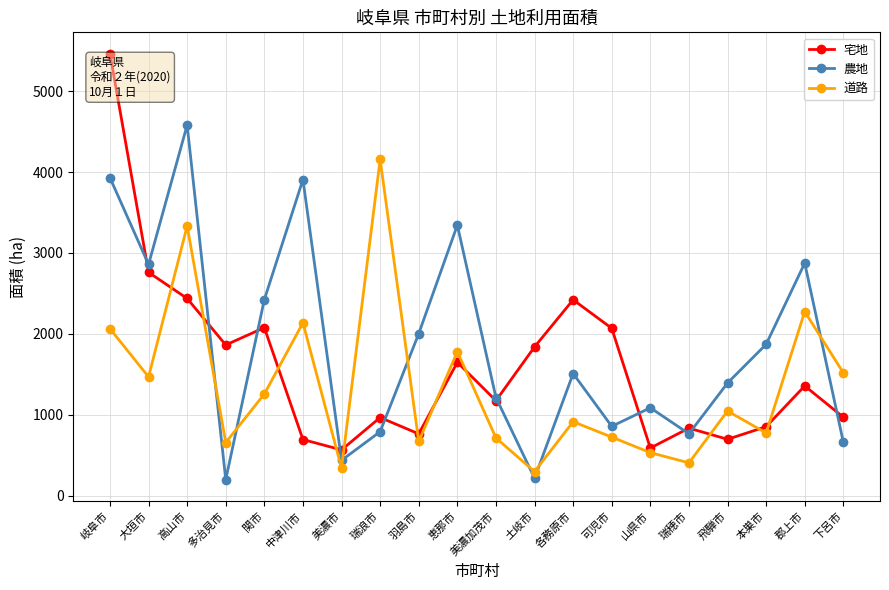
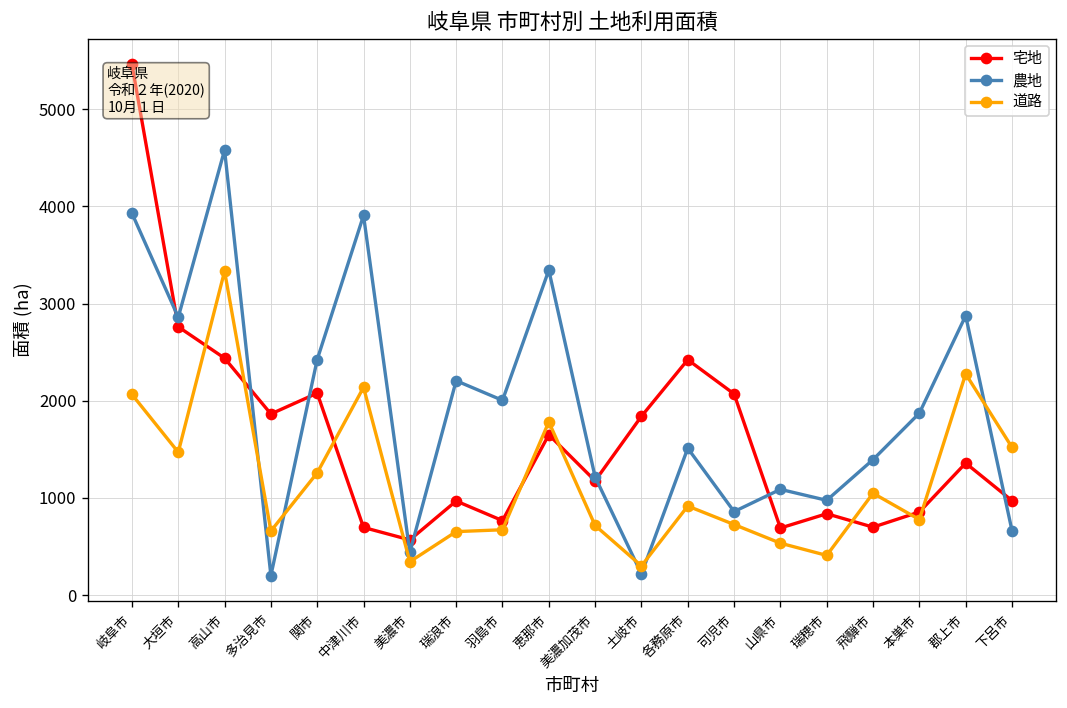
農地, 瑞浪市: 800 -> 2200
道路, 瑞浪市: 4200 -> 700
宅地, 山県市: 600 -> 700
農地, 瑞穂市: 800 -> 1000
